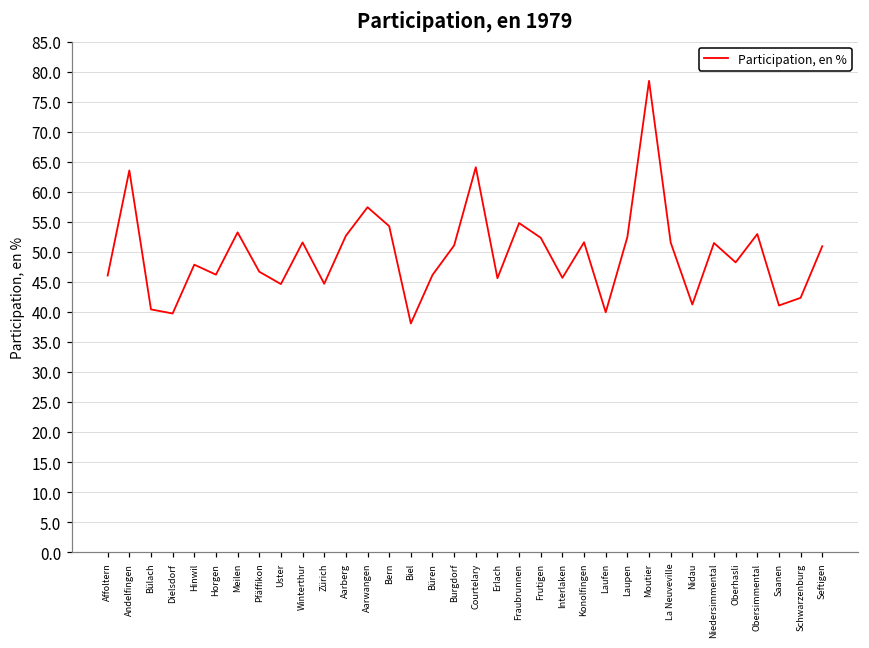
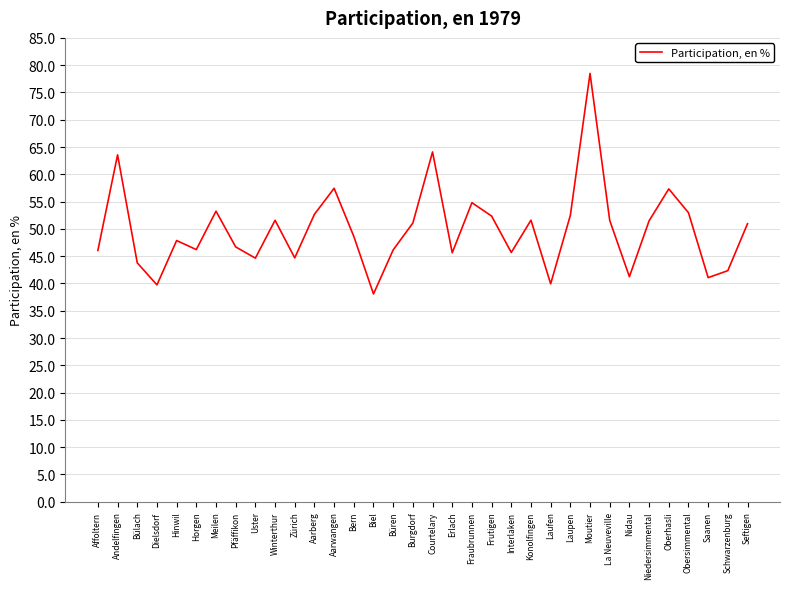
Bülach: 40 -> 44
Bern: 54 -> 49
Oberhasli: 48 -> 57
